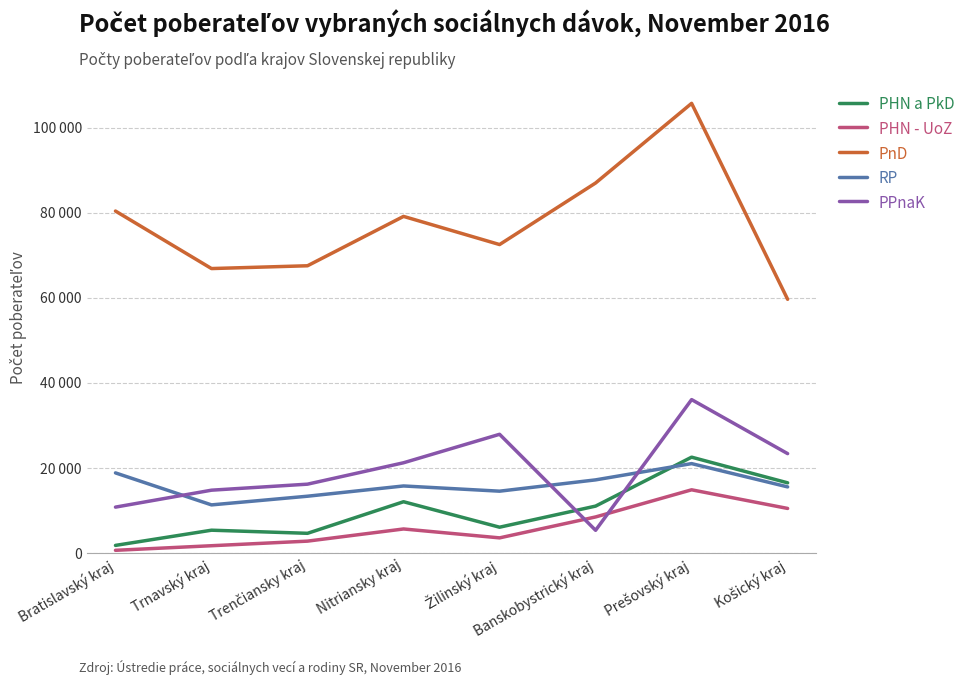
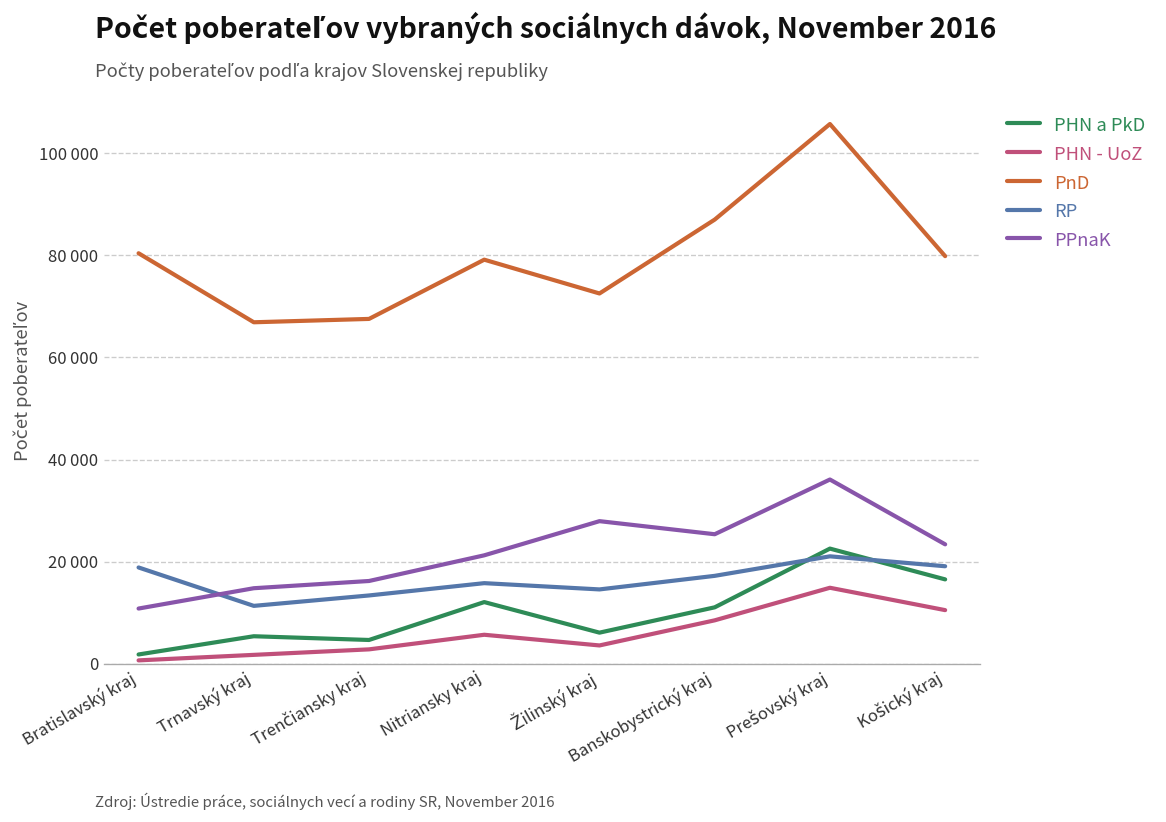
PPnaK, Banskobystrický kraj: 5000 -> 25000
PnD, Košický kraj: 60000 -> 80000
RP, Košický kraj: 16000 -> 19000
